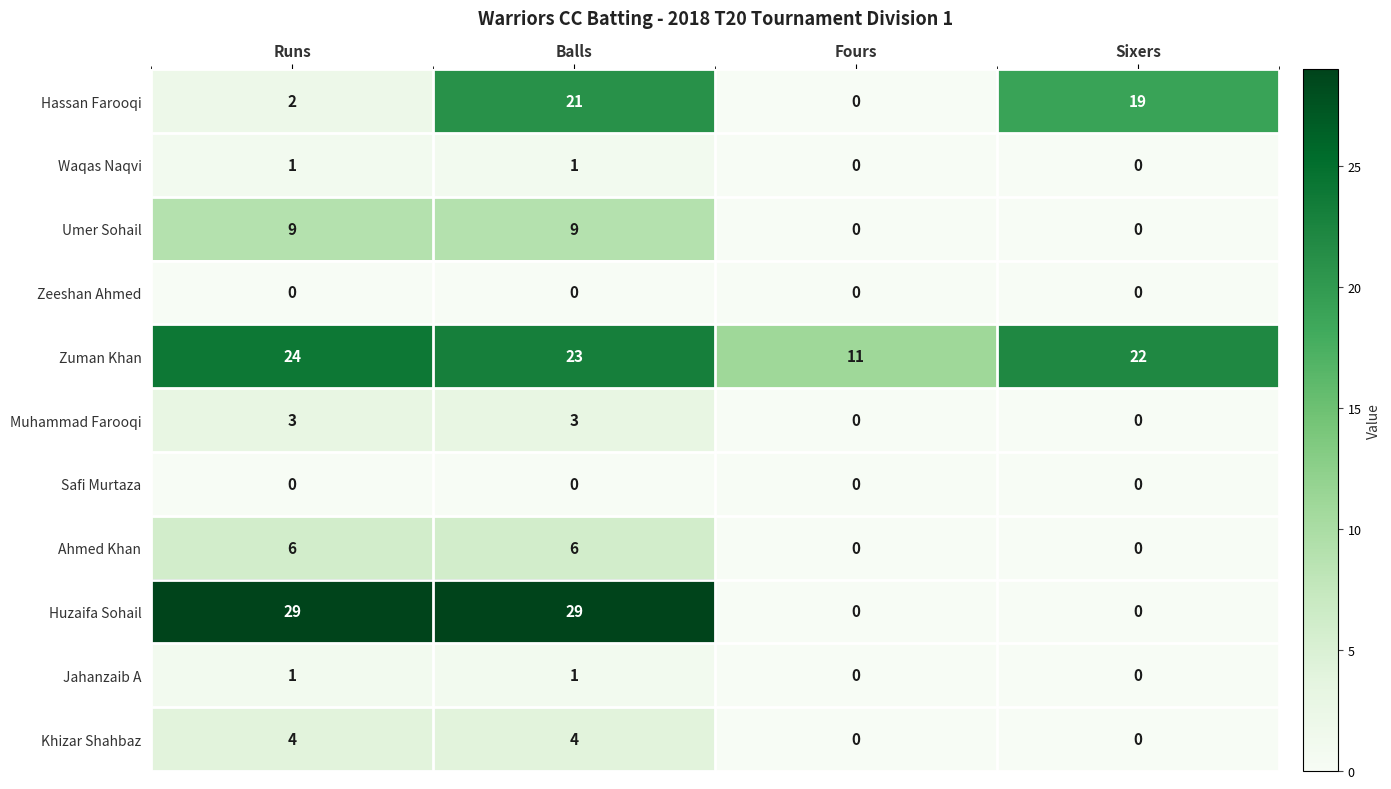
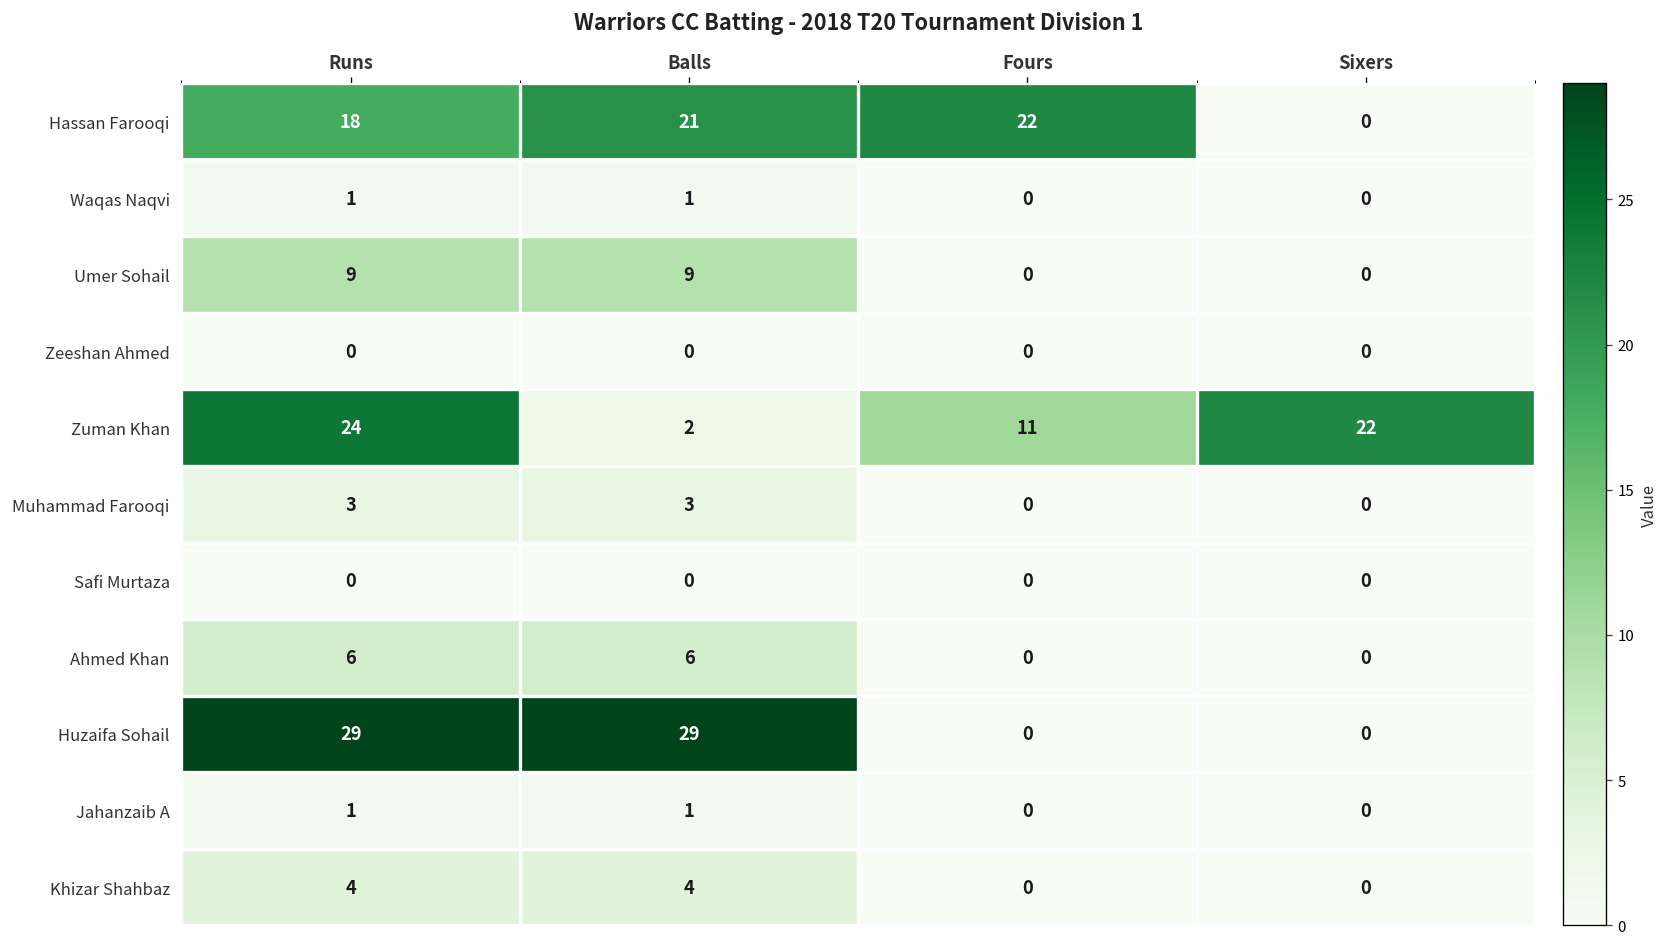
Hassan Farooqi, Runs: 2 -> 18
Hassan Farooqi, Fours: 0 -> 22
Hassan Farooqi, Sixers: 19 -> 0
Zuman Khan, Balls: 23 -> 2
